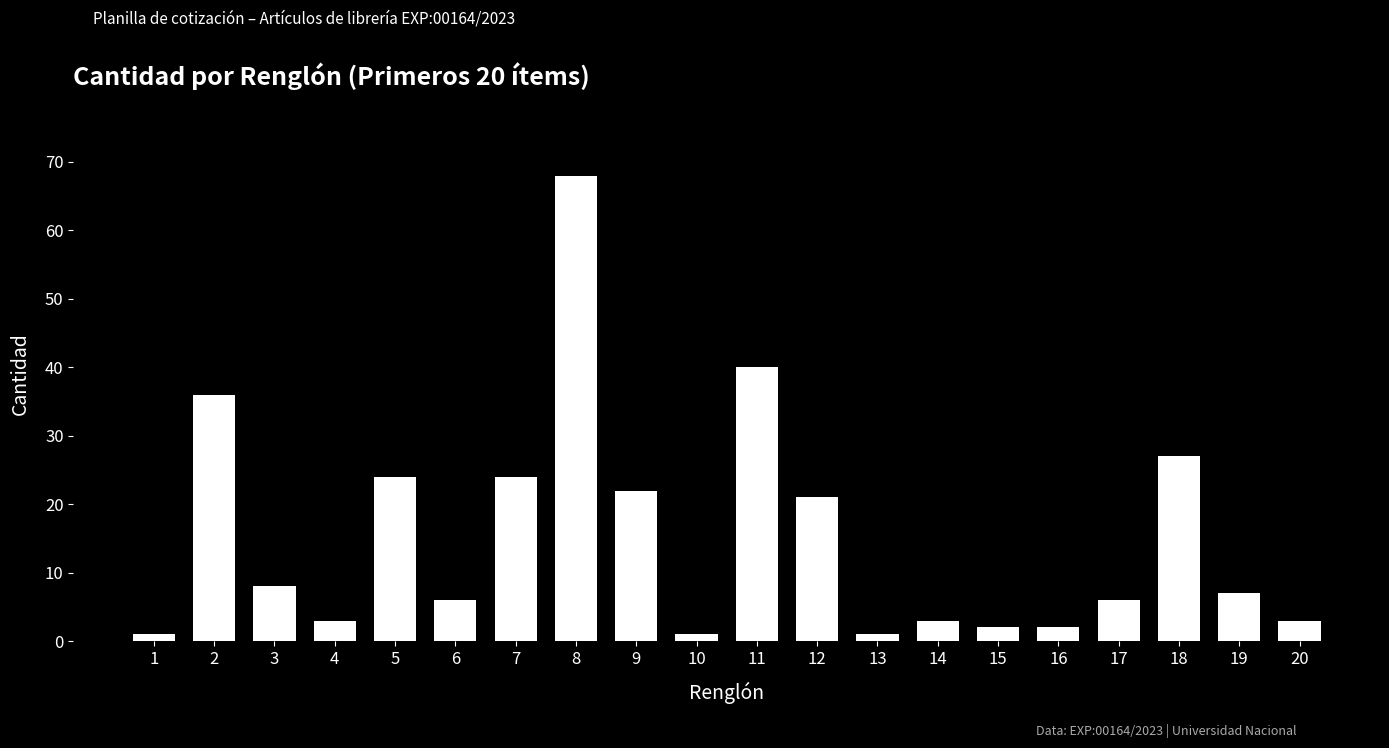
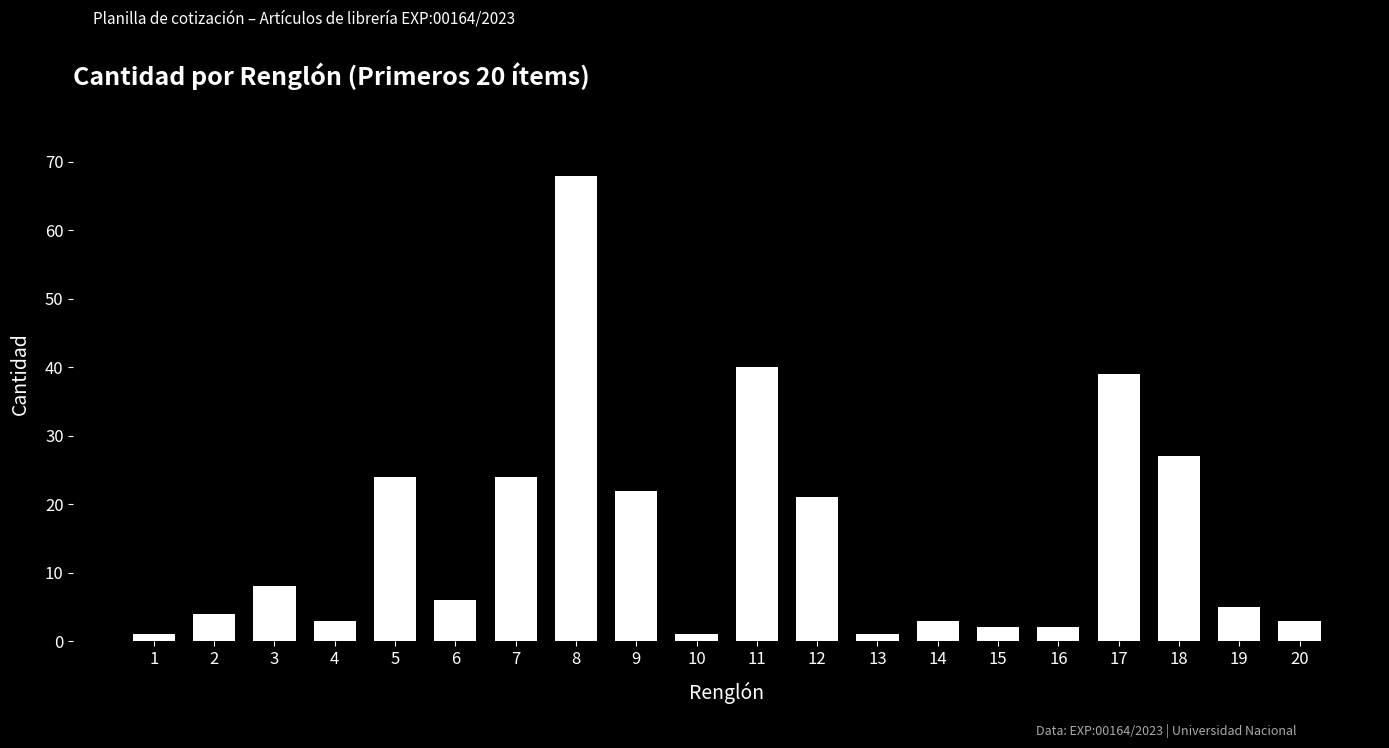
2: 36 -> 4
17: 6 -> 39
19: 7 -> 5
